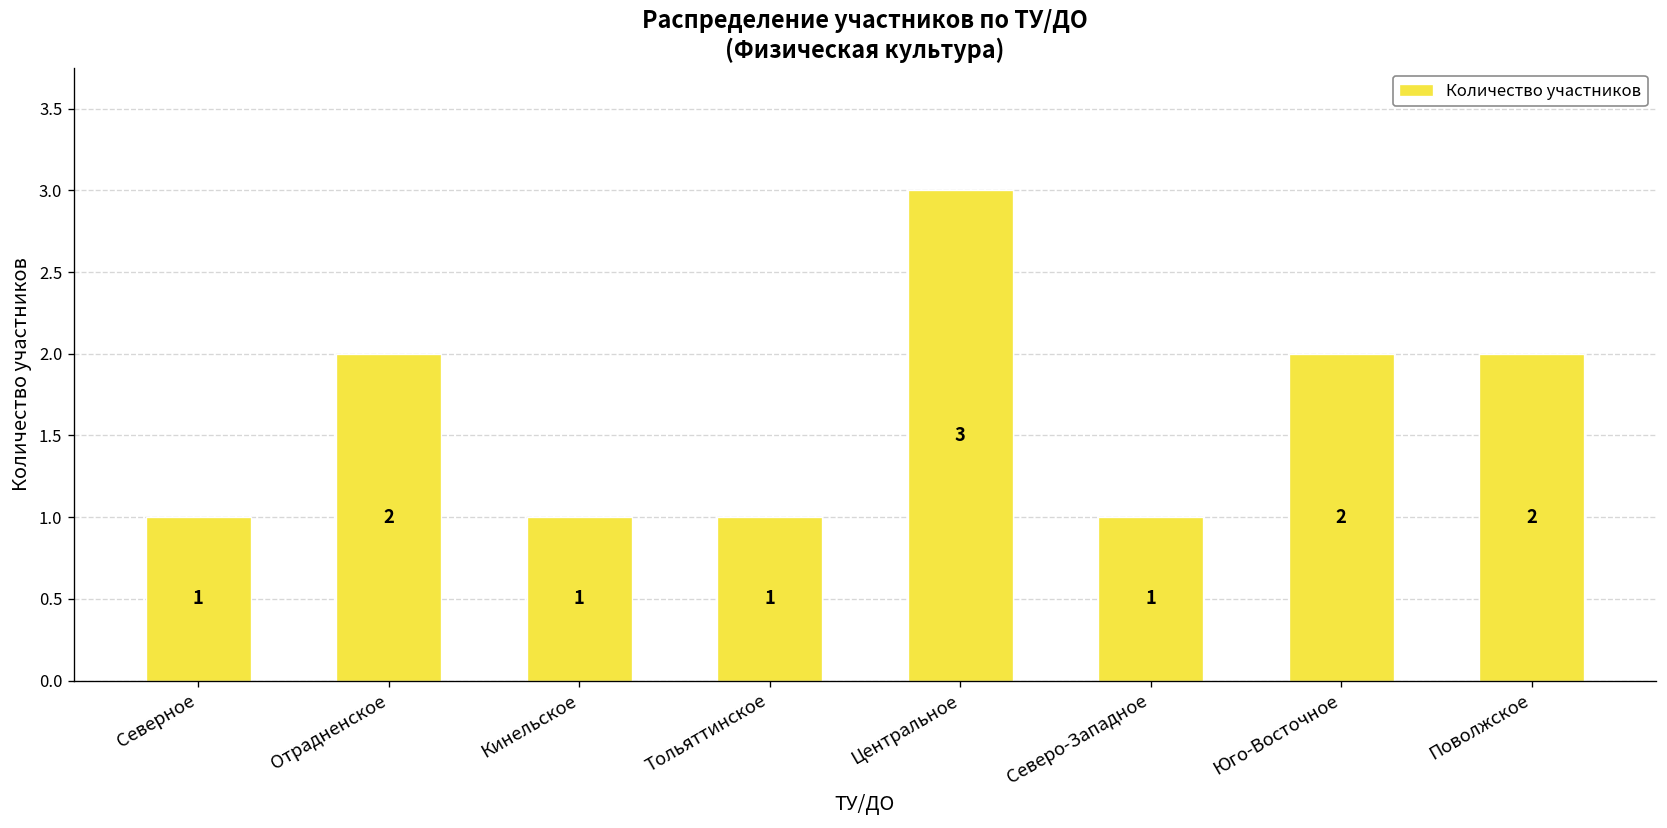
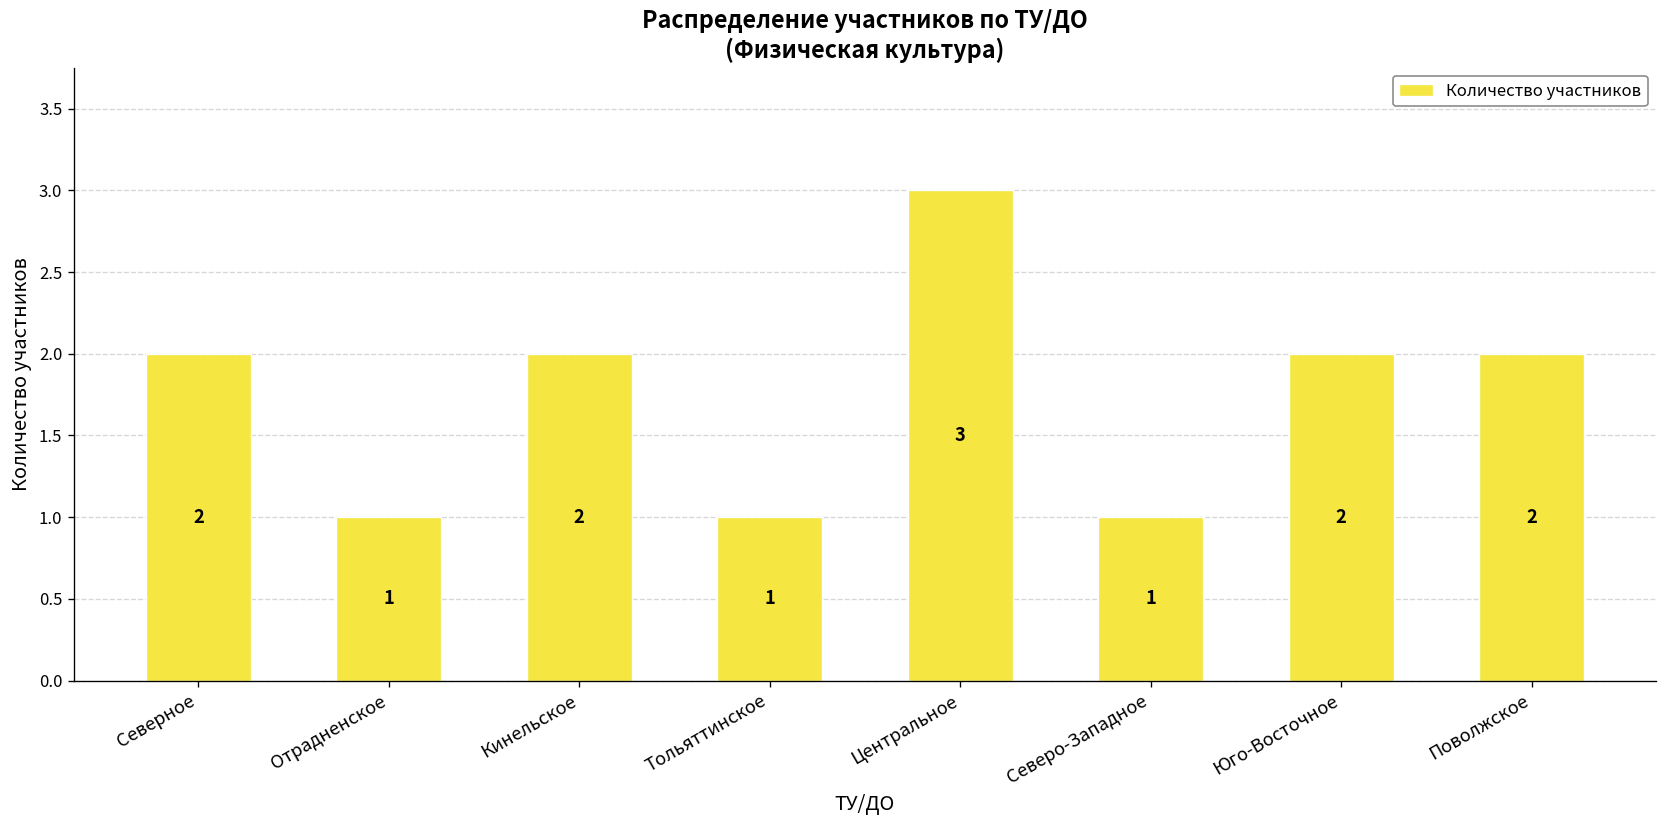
Северное: 1 -> 2
Отрадненское: 2 -> 1
Кинельское: 1 -> 2
